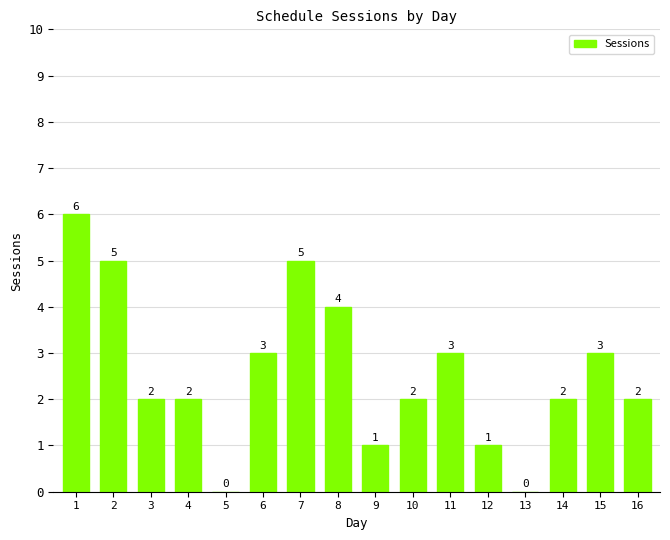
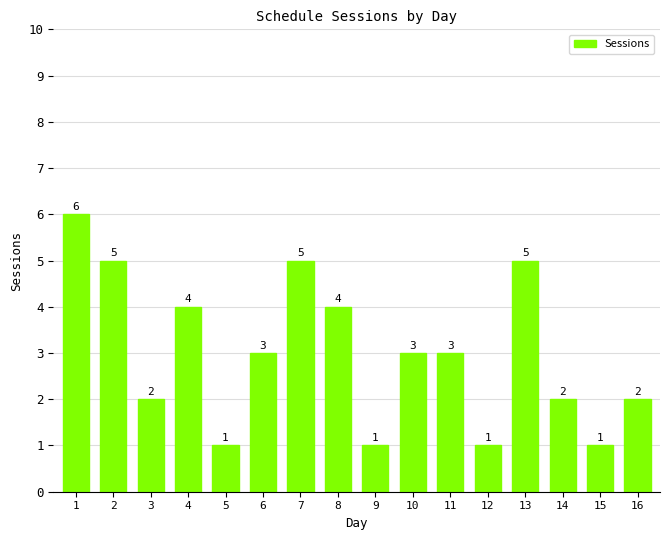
4: 2 -> 4
5: 0 -> 1
10: 2 -> 3
13: 0 -> 5
15: 3 -> 1
